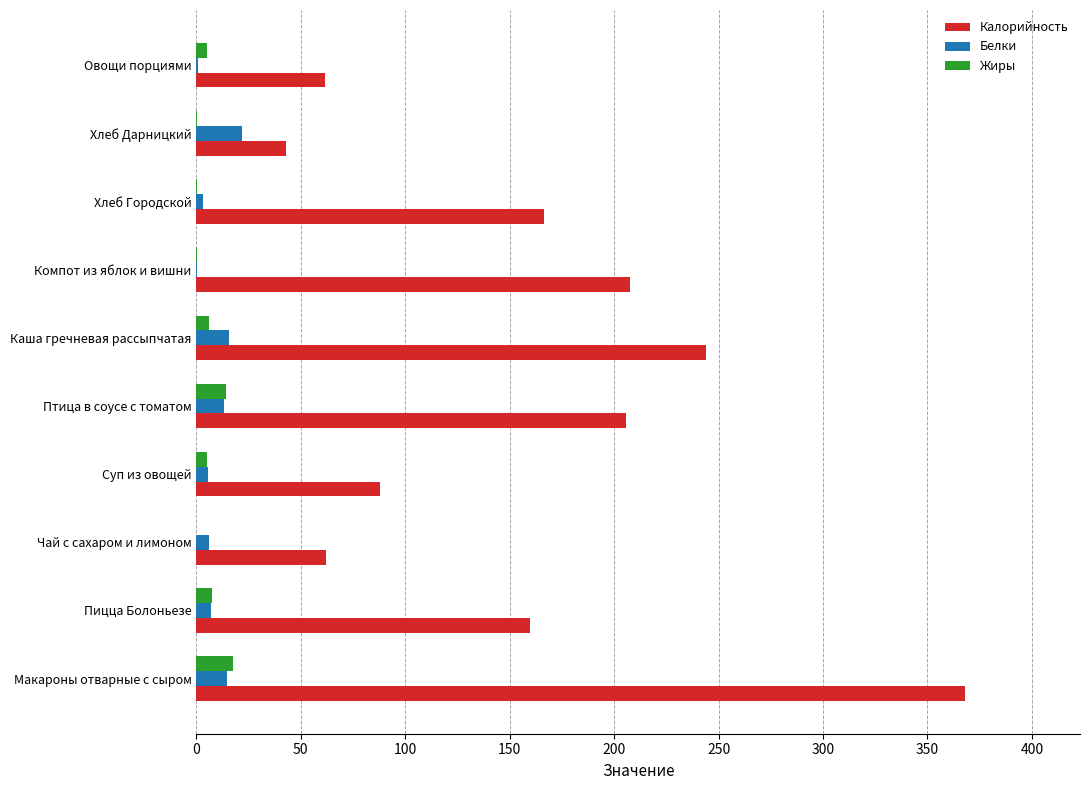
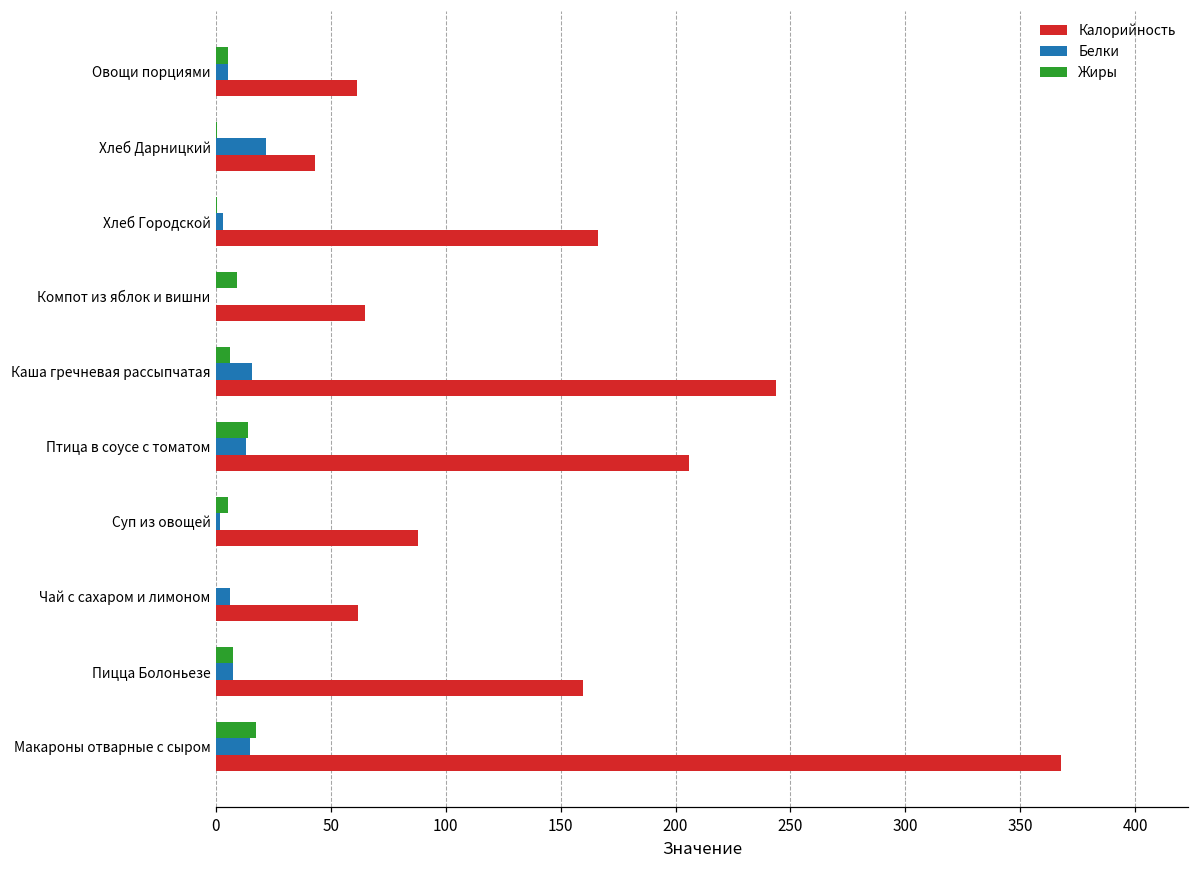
Белки, Овощи порциями: 1 -> 5
Жиры, Компот из яблок и вишни: 0 -> 9
Калорийность, Компот из яблок и вишни: 208 -> 65
Белки, Суп из овощей: 6 -> 2
